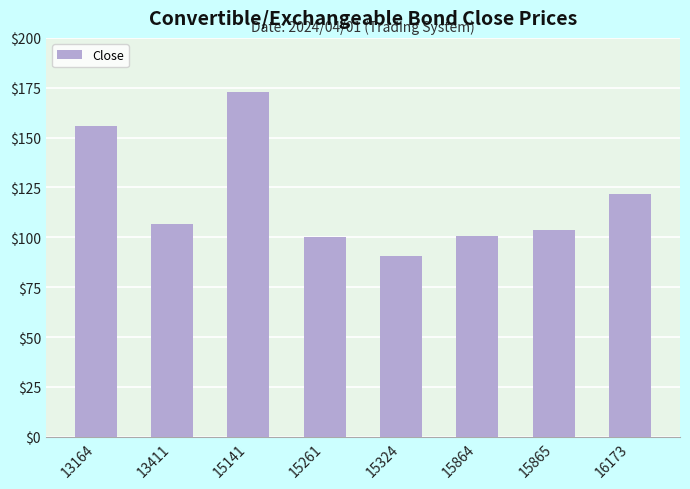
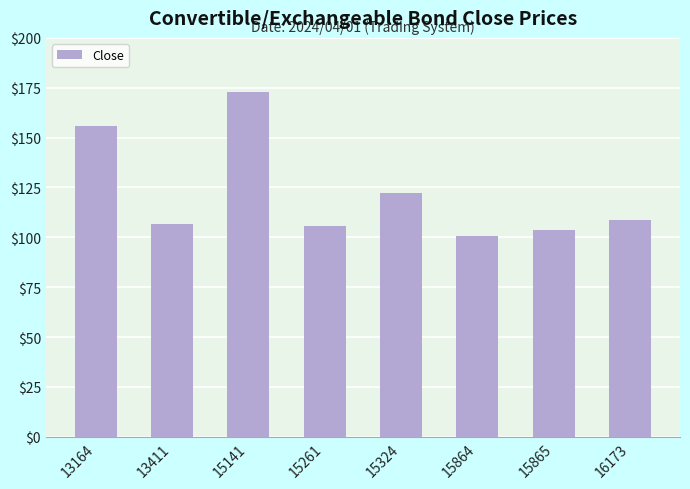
15261: $100 -> $106
15324: $91 -> $122
16173: $122 -> $109
